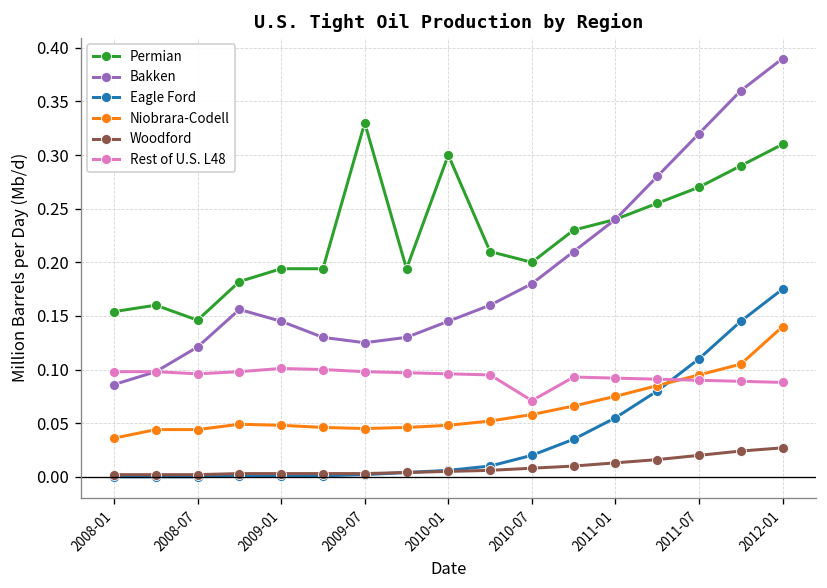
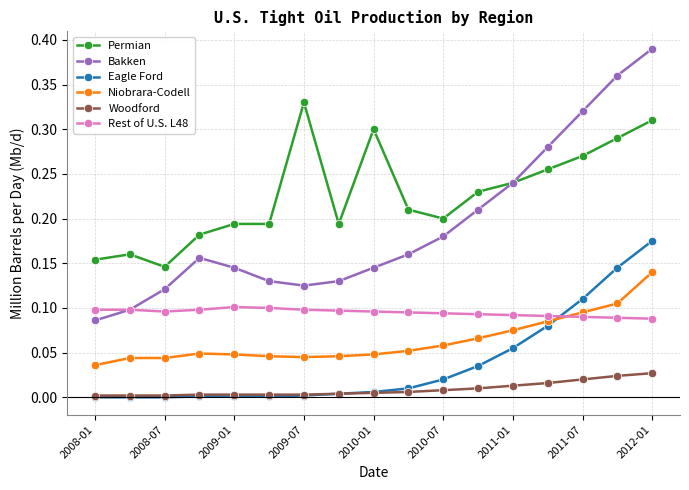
Rest of U.S. L48, 2010-07: 0.07 -> 0.09
